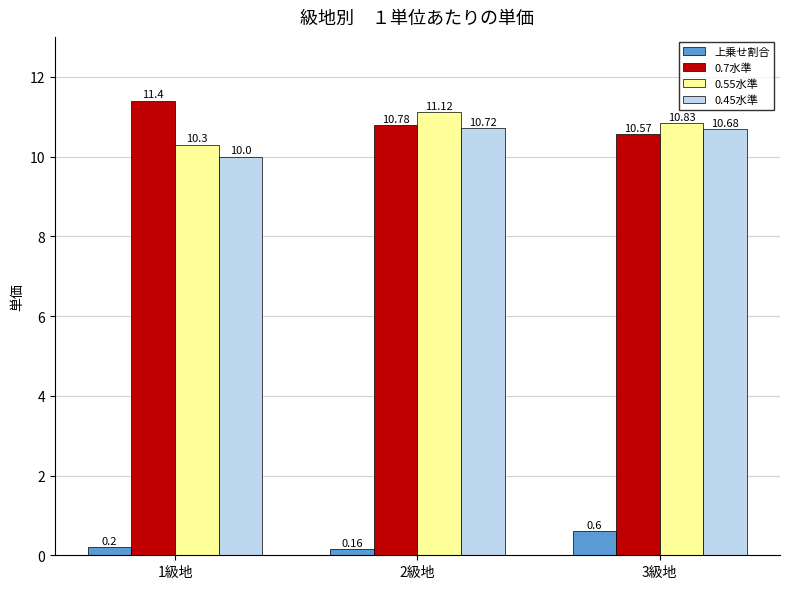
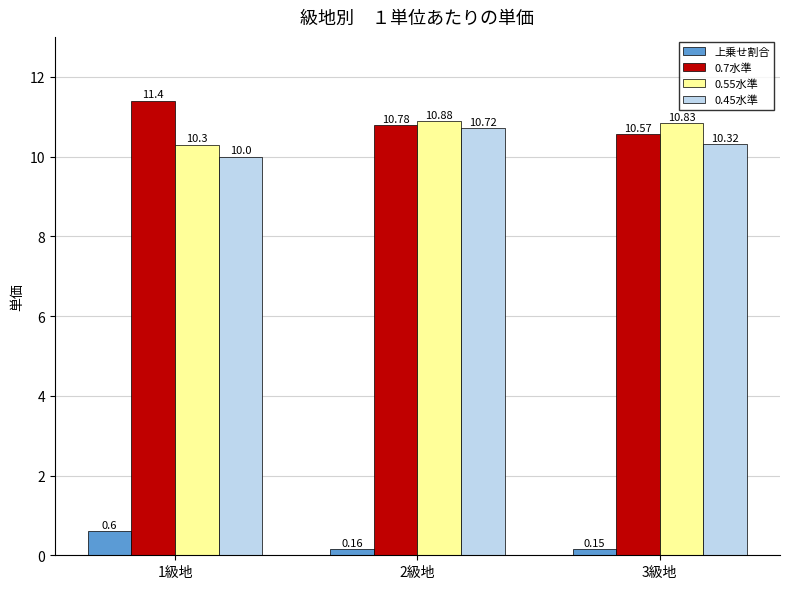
上乗せ割合, 1級地: 0.2 -> 0.6
0.55水準, 2級地: 11.12 -> 10.88
上乗せ割合, 3級地: 0.6 -> 0.15
0.45水準, 3級地: 10.68 -> 10.32
